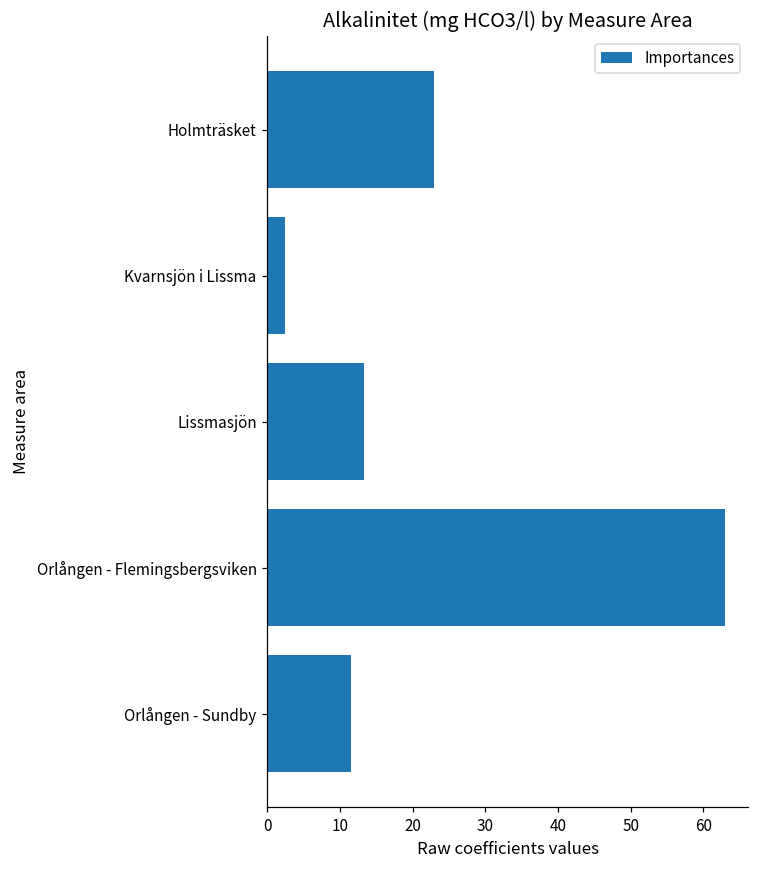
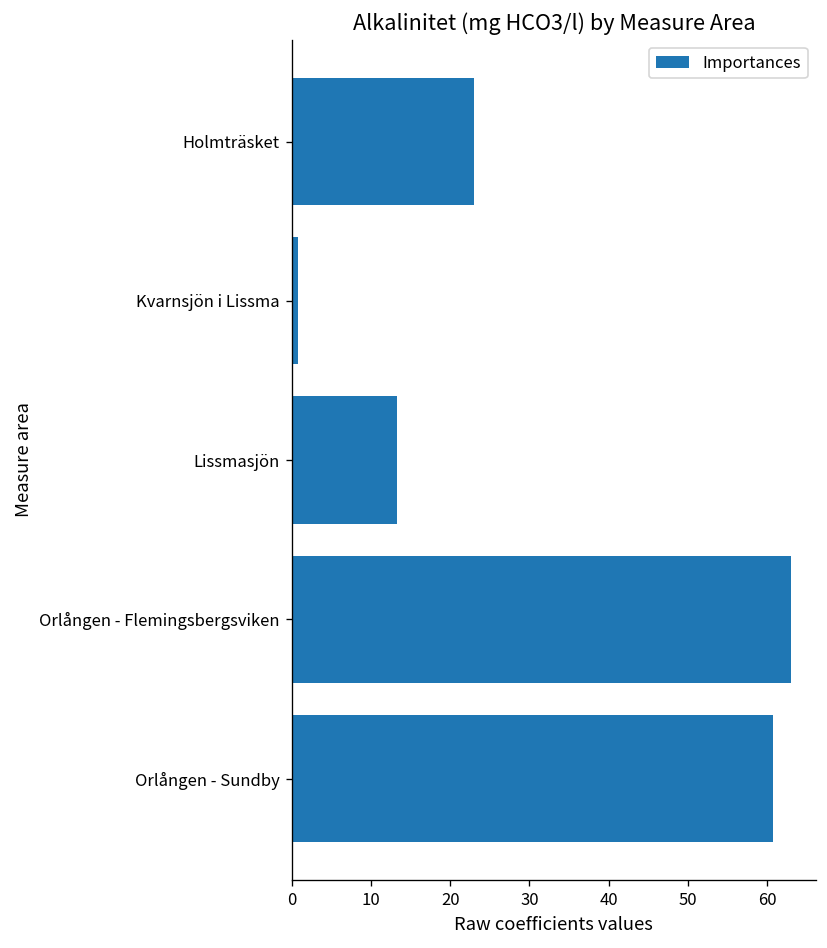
Kvarnsjön i Lissma: 2 -> 1
Orlången - Sundby: 11 -> 61
